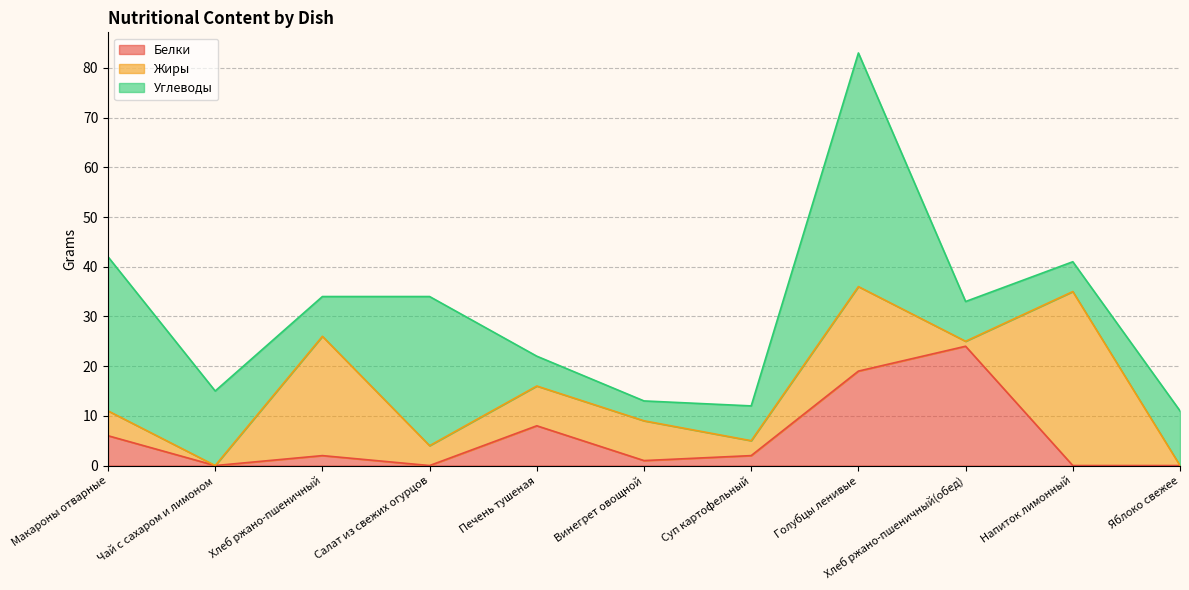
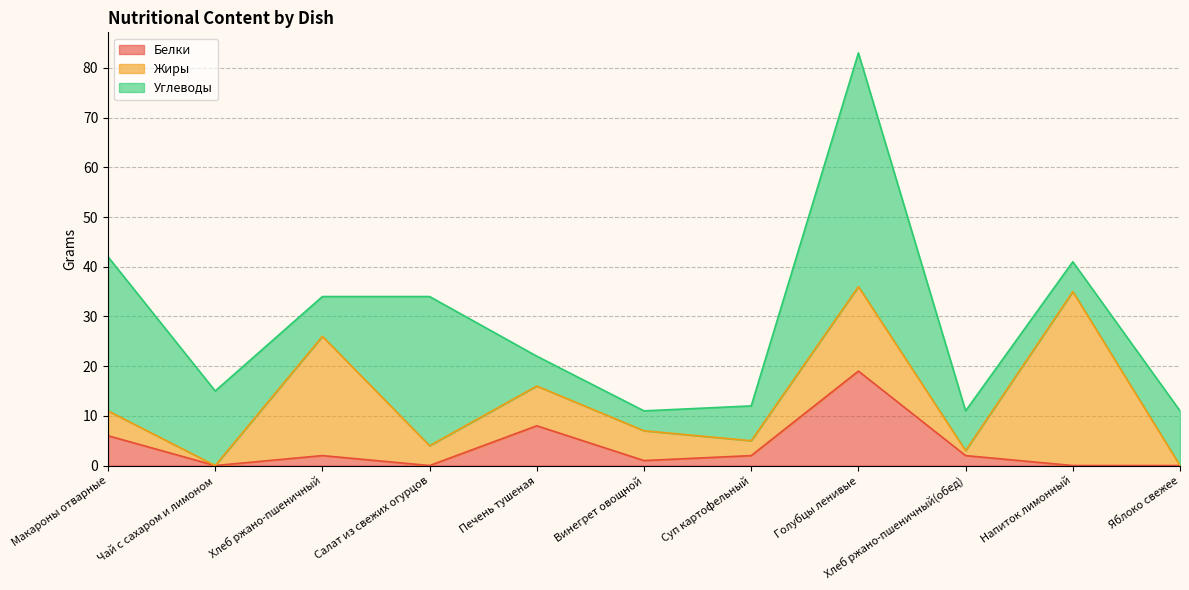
Жиры, Винегрет овощной: 8 -> 6
Белки, Хлеб ржано-пшеничный(обед): 24 -> 2
